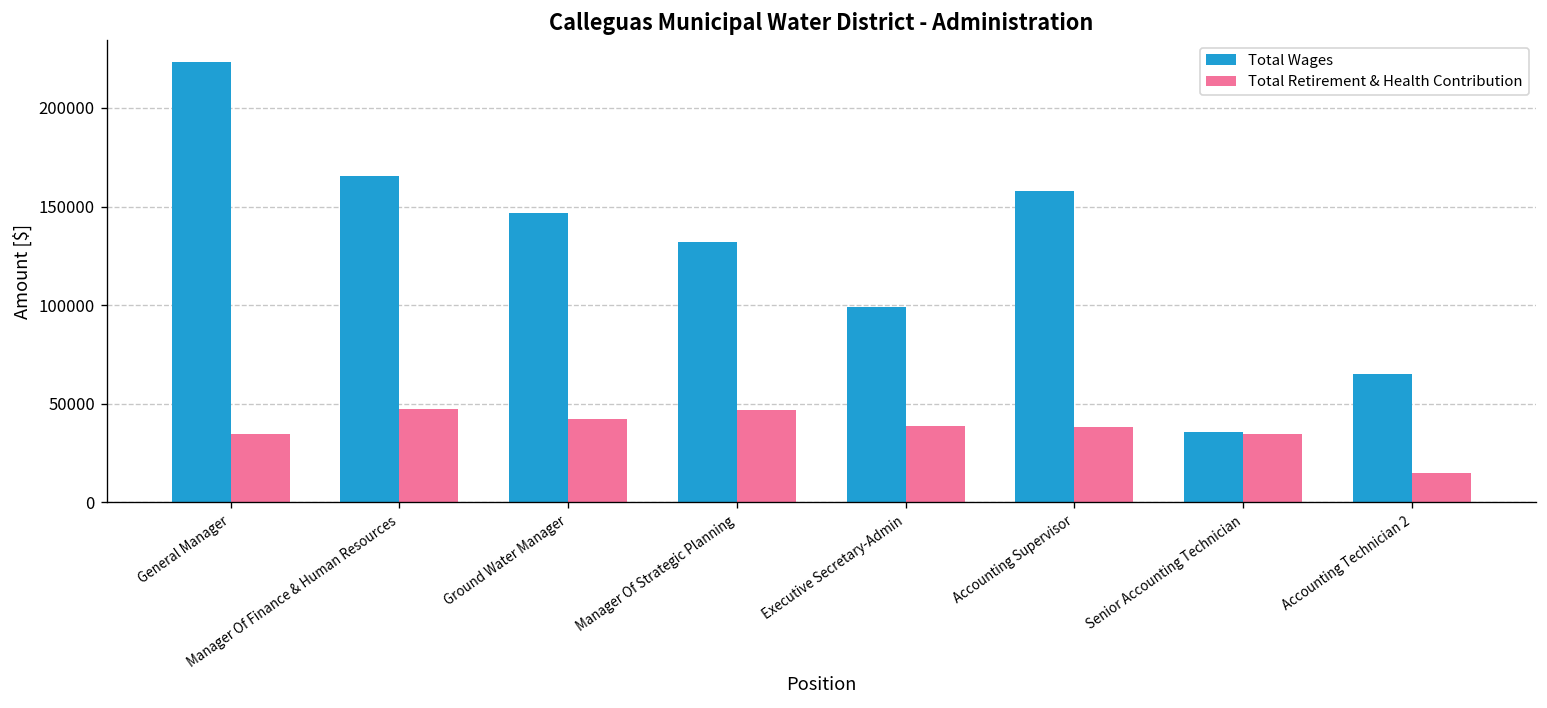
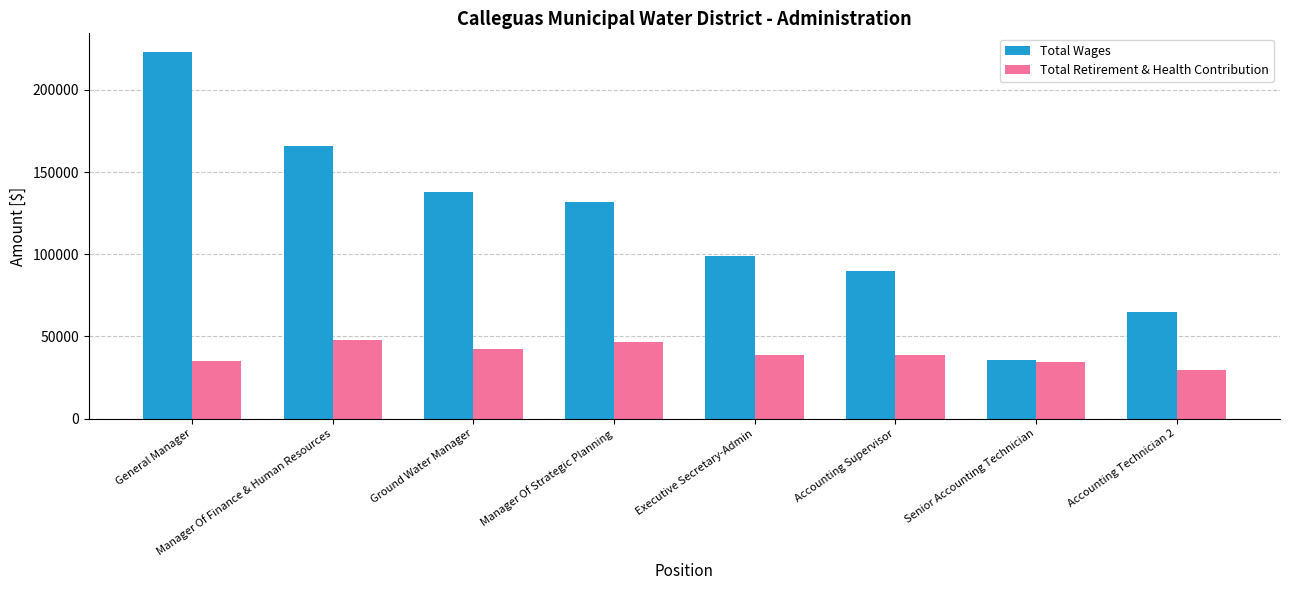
Total Wages, Ground Water Manager: 147000 -> 138000
Total Wages, Accounting Supervisor: 158000 -> 90000
Total Retirement & Health Contribution, Accounting Technician 2: 15000 -> 30000
